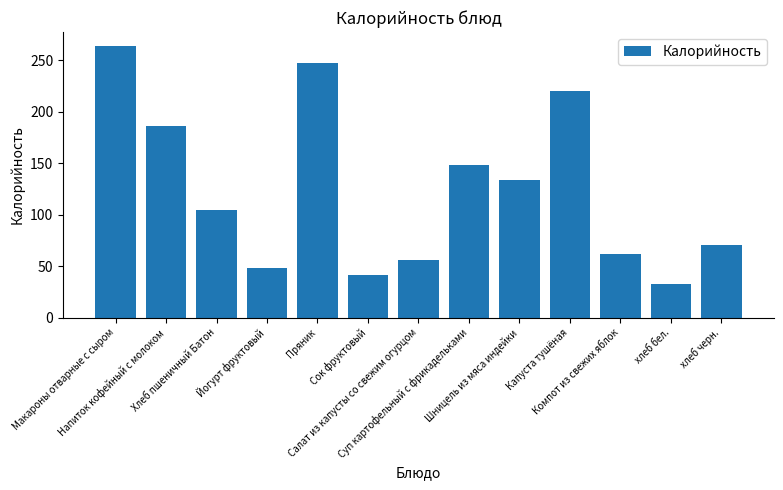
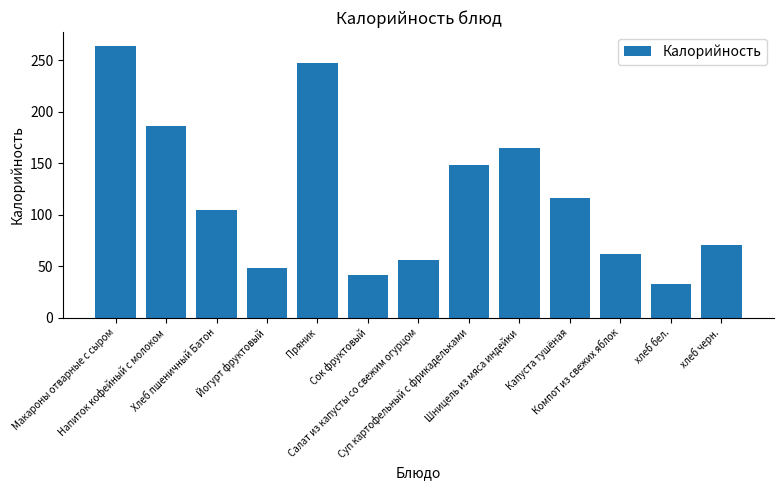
Шницель из мяса индейки: 134 -> 165
Капуста тушёная: 220 -> 116
